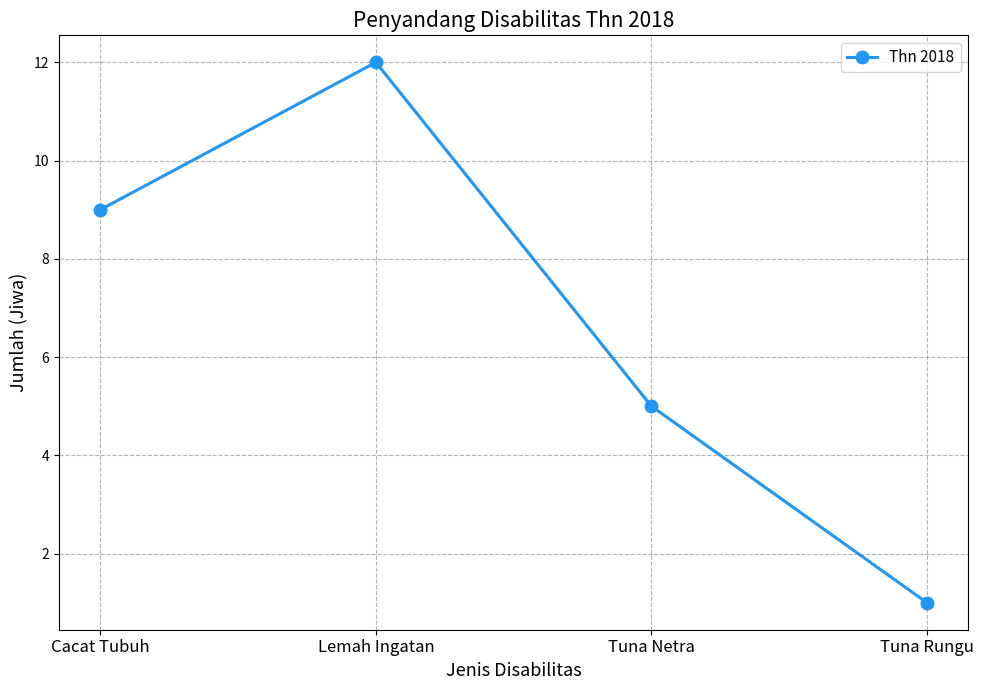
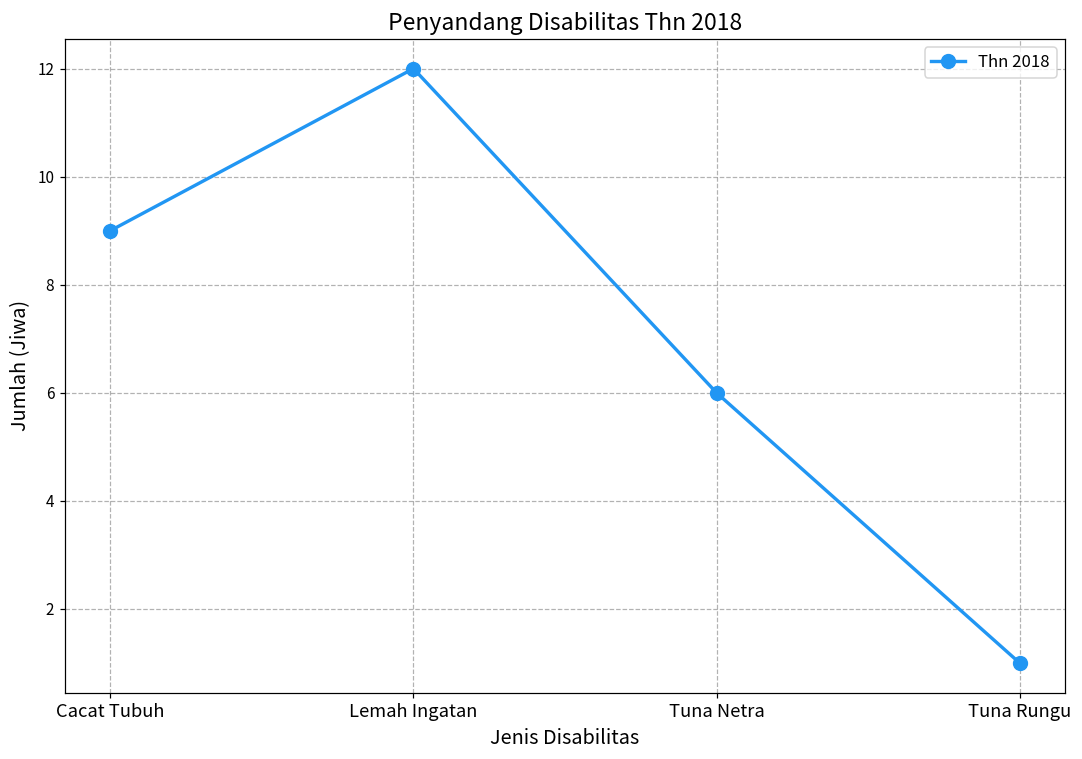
Tuna Netra: 5 -> 6
